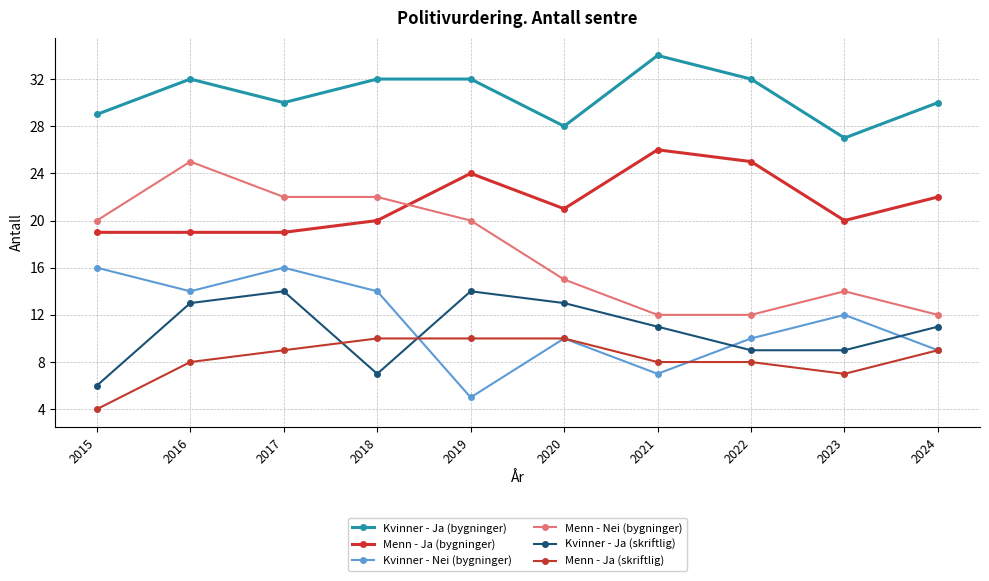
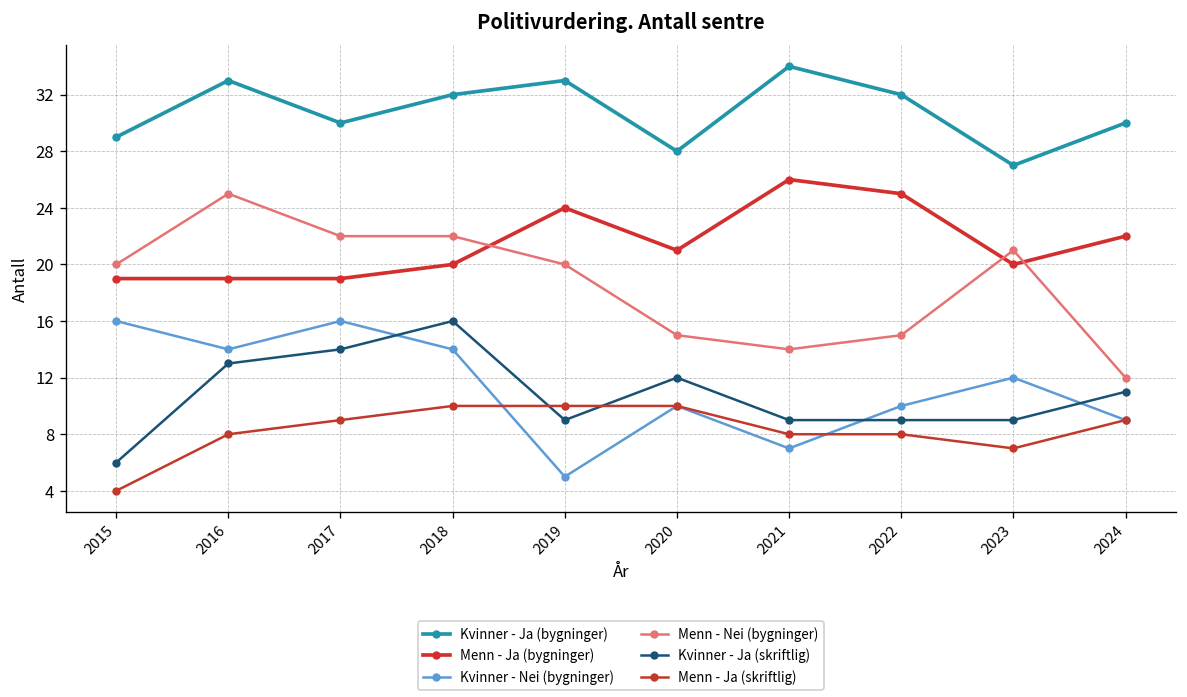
Kvinner - Ja (bygninger), 2016: 32 -> 33
Kvinner - Ja (skriftlig), 2018: 7 -> 16
Kvinner - Ja (bygninger), 2019: 32 -> 33
Kvinner - Ja (skriftlig), 2019: 14 -> 9
Kvinner - Ja (skriftlig), 2020: 13 -> 12
Menn - Nei (bygninger), 2021: 12 -> 14
Kvinner - Ja (skriftlig), 2021: 11 -> 9
Menn - Nei (bygninger), 2022: 12 -> 15
Menn - Nei (bygninger), 2023: 14 -> 21
